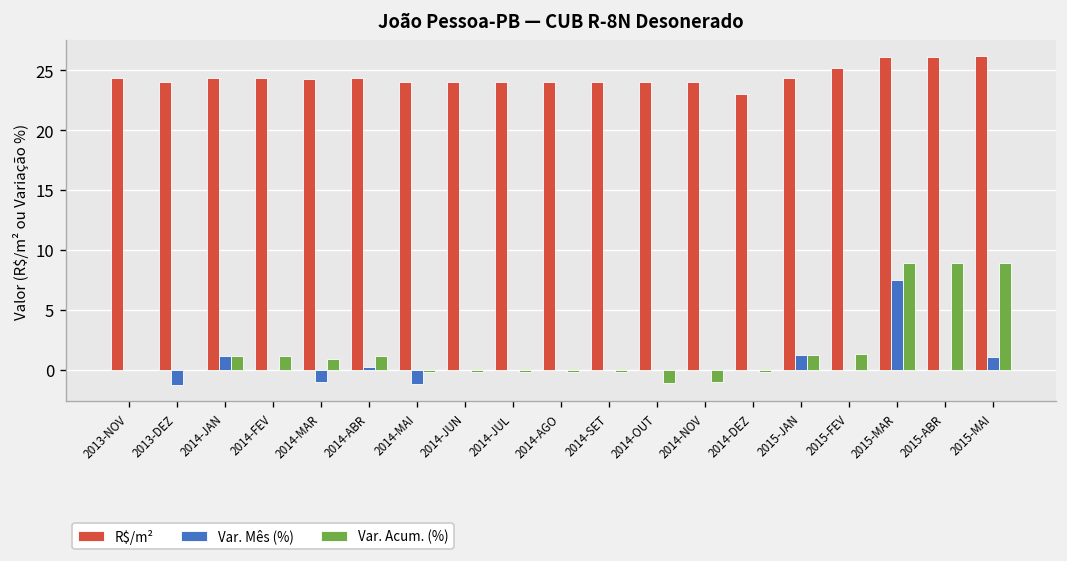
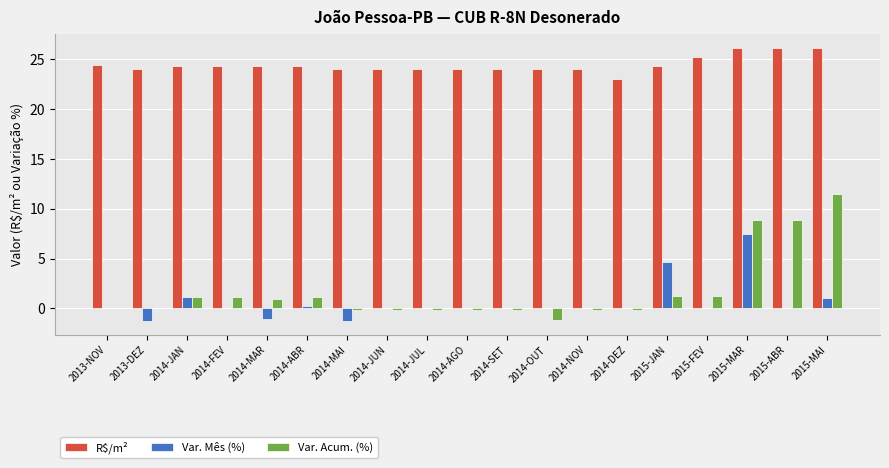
Var. Acum. (%), 2014-NOV: -1 -> 0
Var. Mês (%), 2015-JAN: 1 -> 5
Var. Acum. (%), 2015-MAI: 9 -> 11
